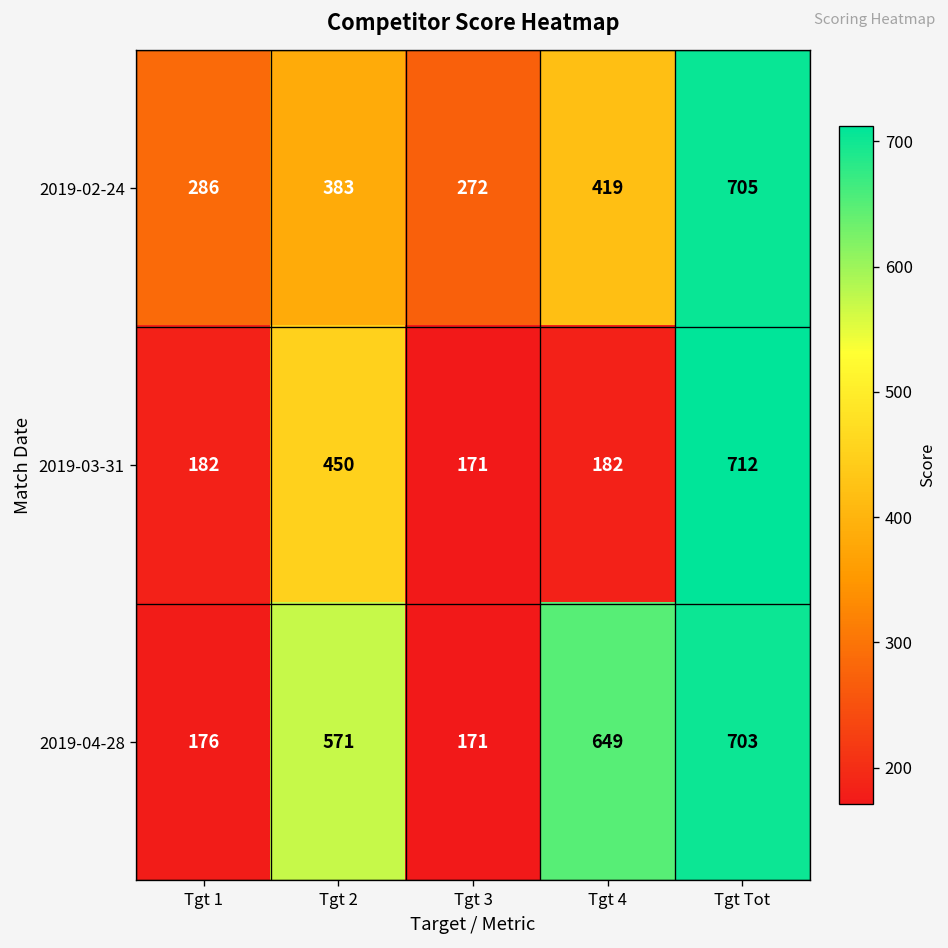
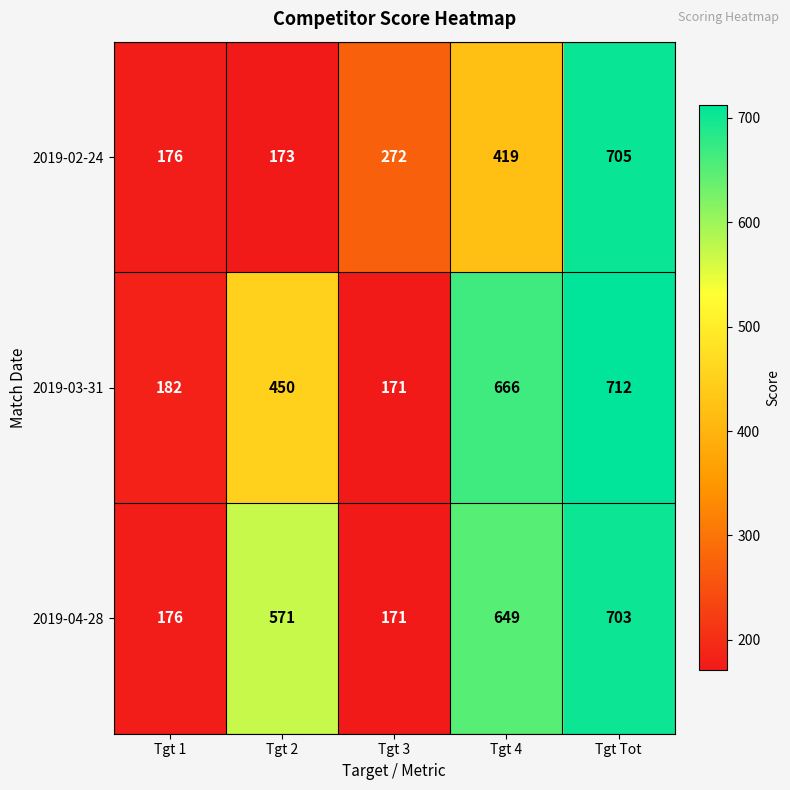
2019-02-24, Tgt 1: 286 -> 176
2019-02-24, Tgt 2: 383 -> 173
2019-03-31, Tgt 4: 182 -> 666
